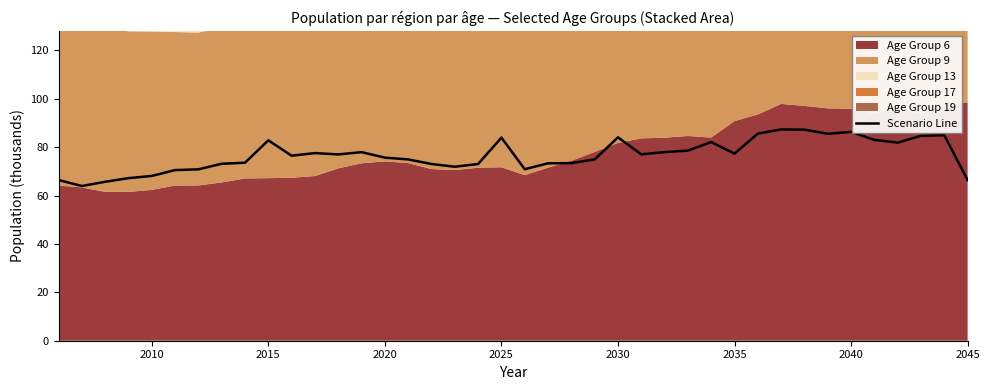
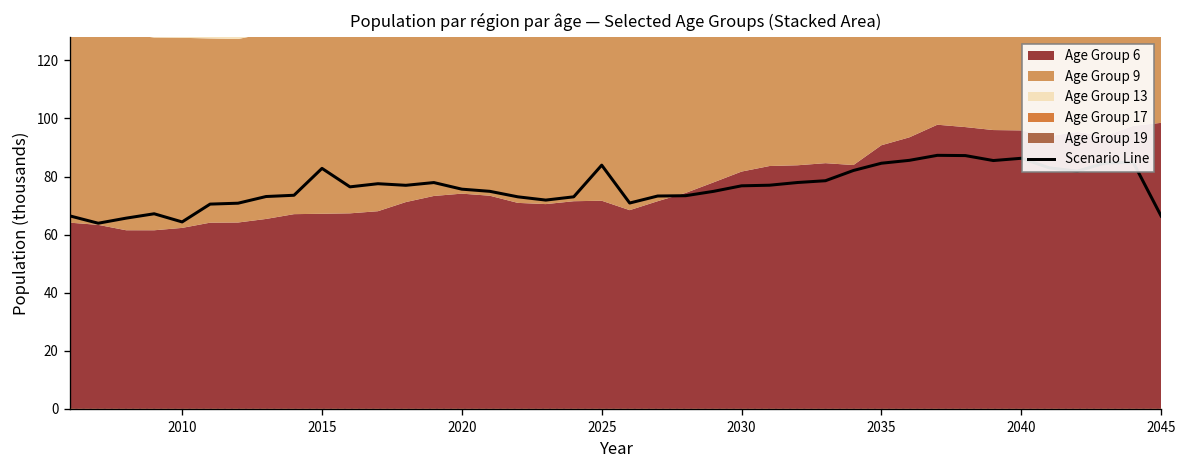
Scenario Line, 2010: 68 -> 64
Scenario Line, 2030: 84 -> 77
Scenario Line, 2035: 77 -> 85
